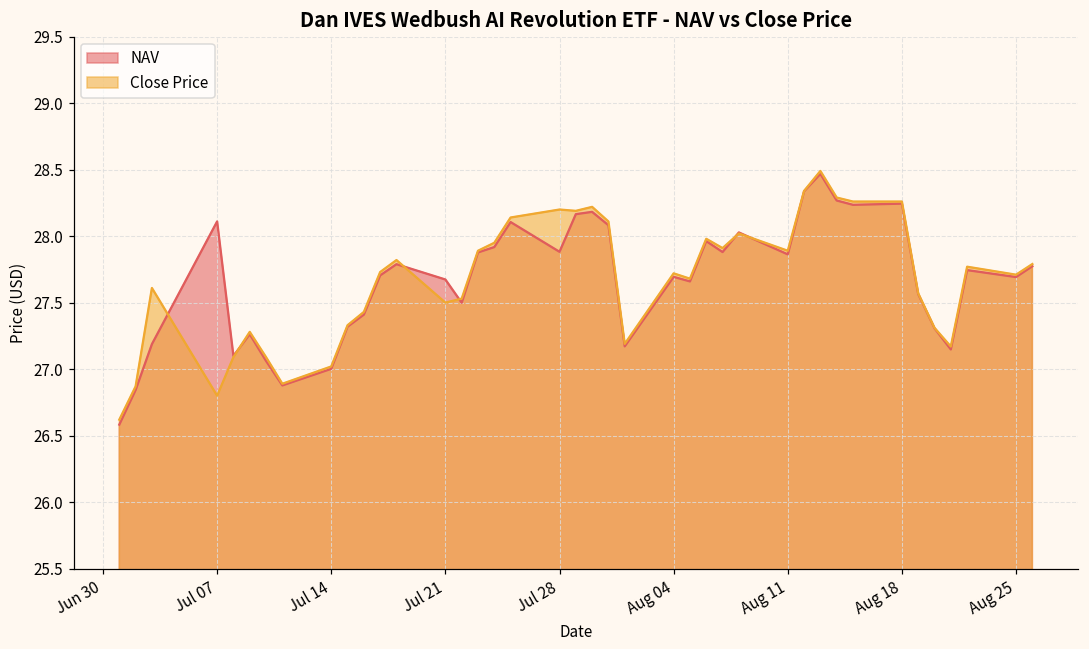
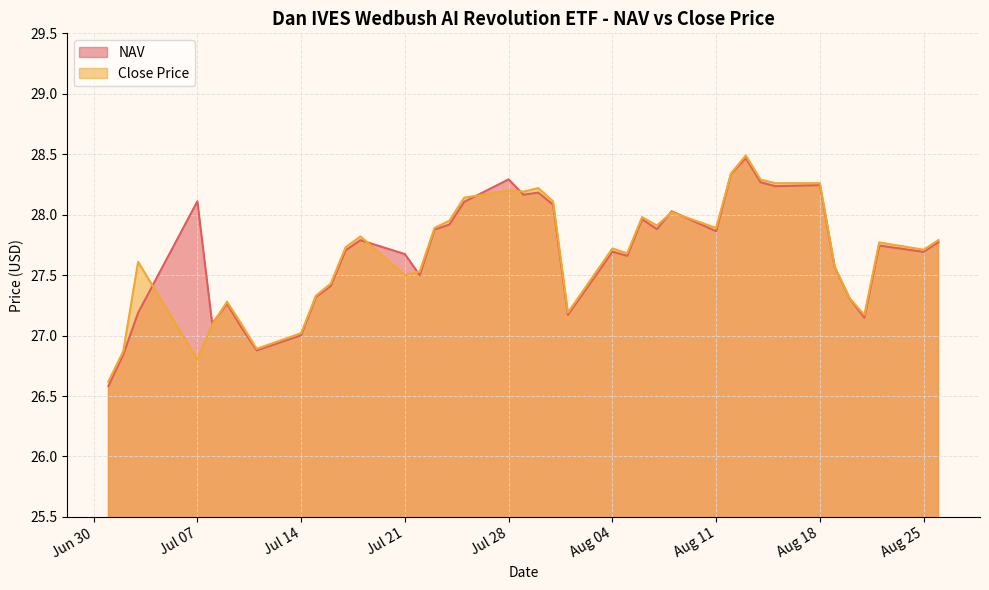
NAV, Jul 28: 27.88 -> 28.29
